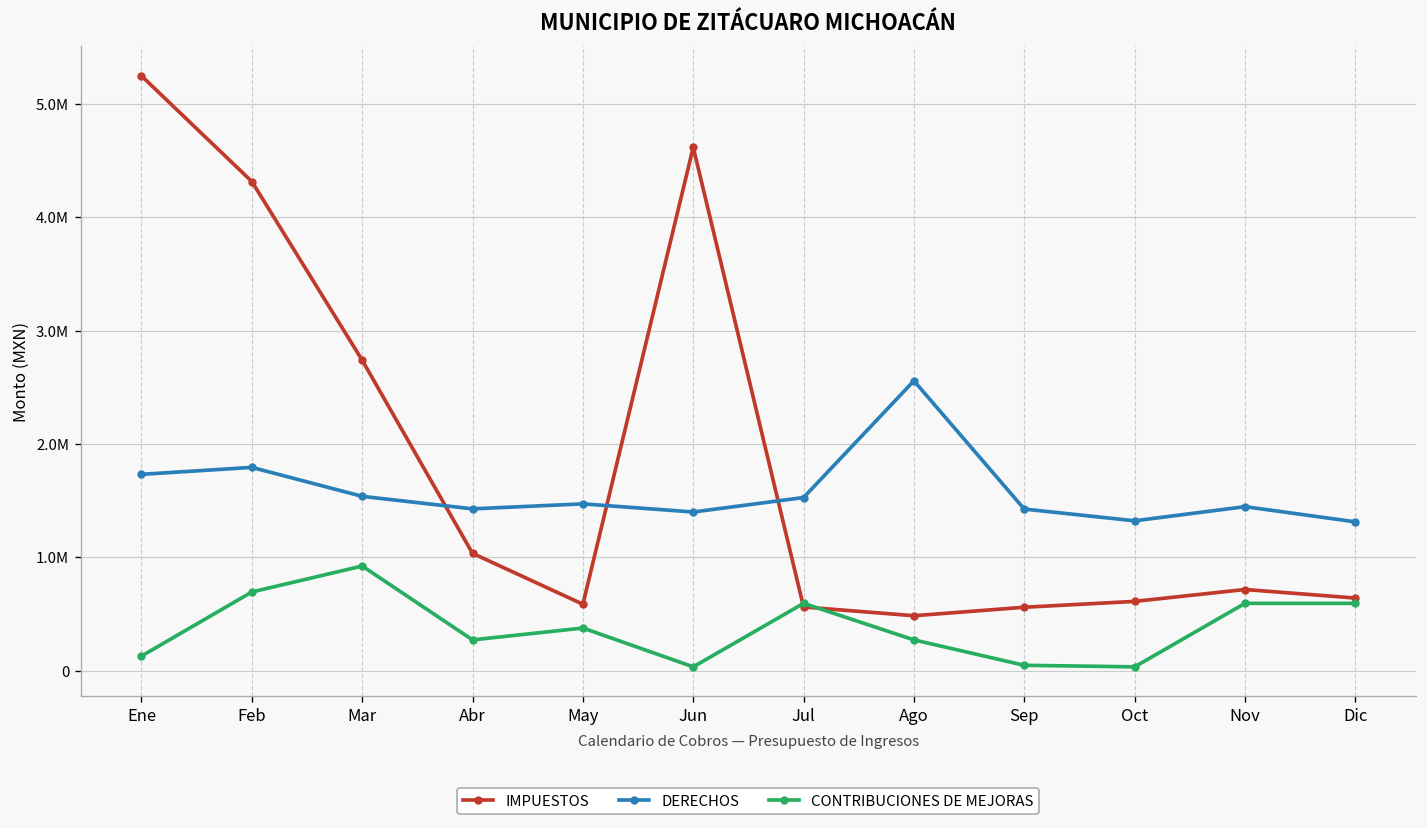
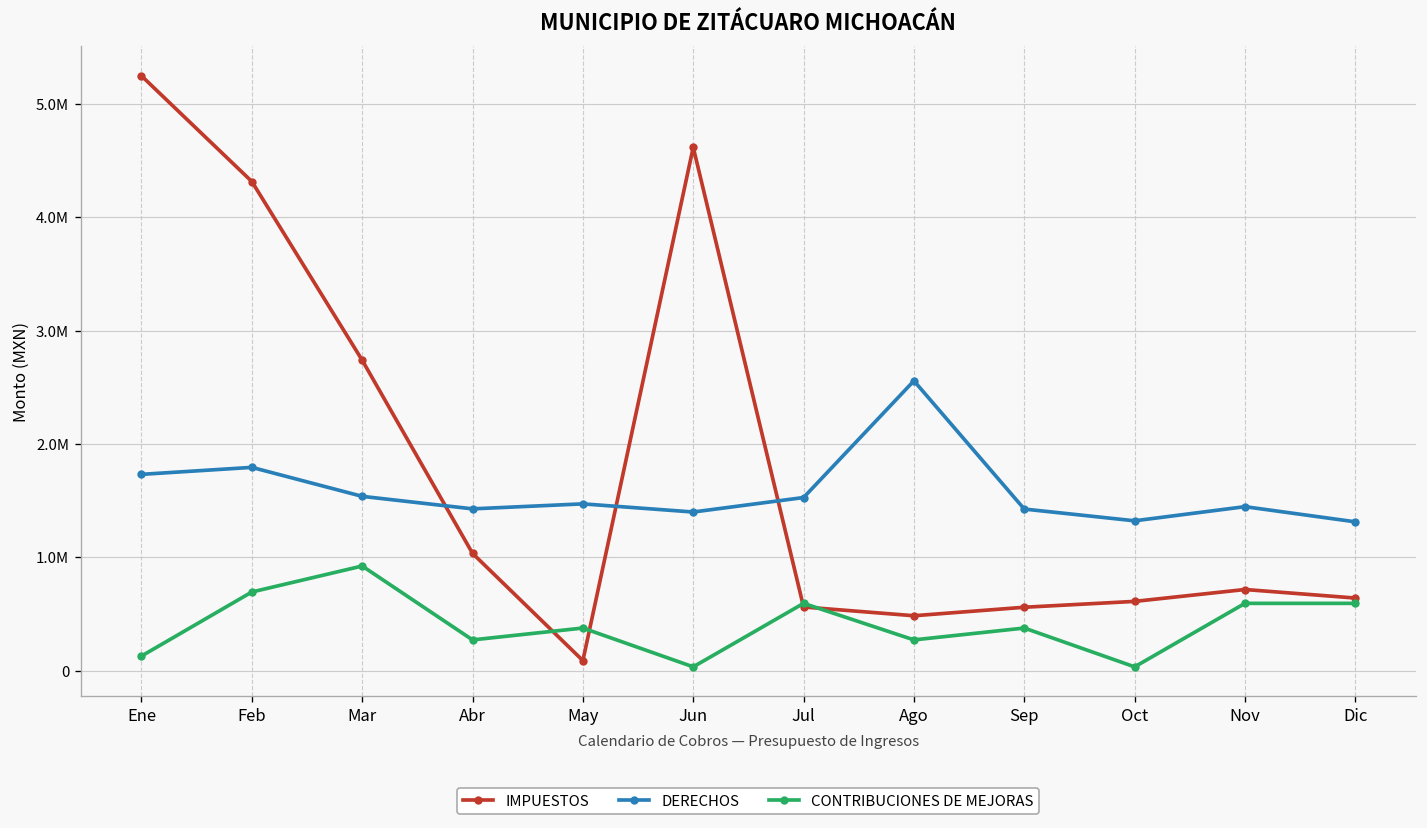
IMPUESTOS, May: 600000 -> 100000
CONTRIBUCIONES DE MEJORAS, Sep: 0 -> 400000
